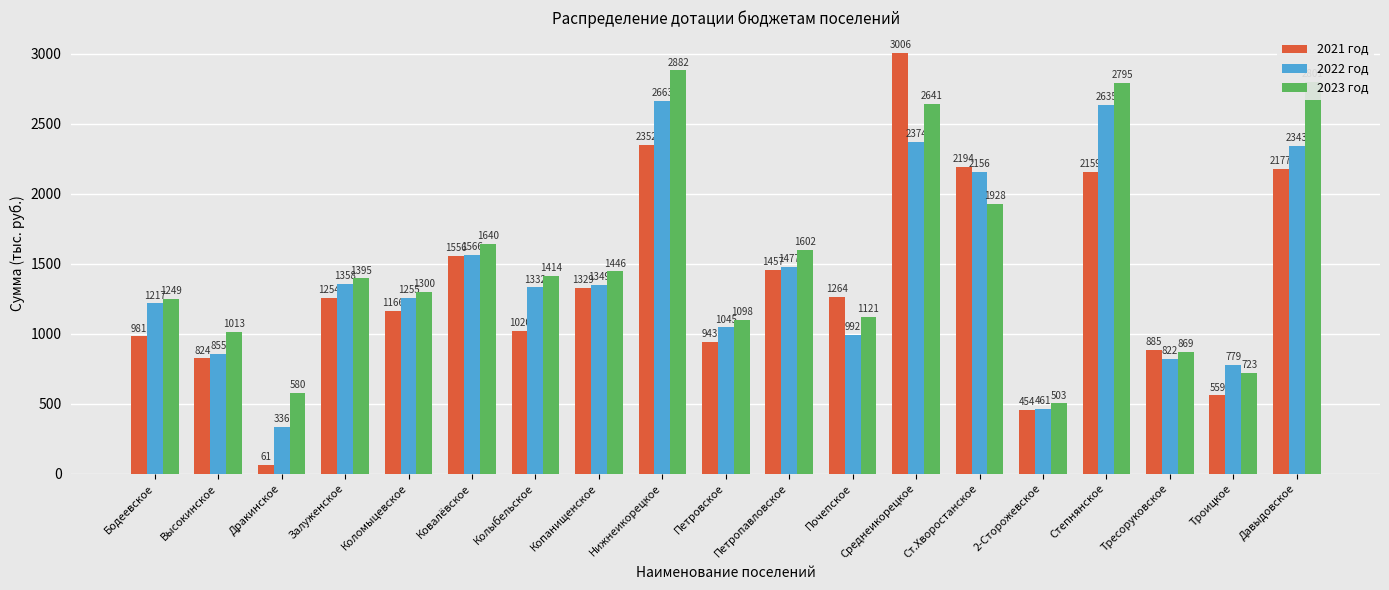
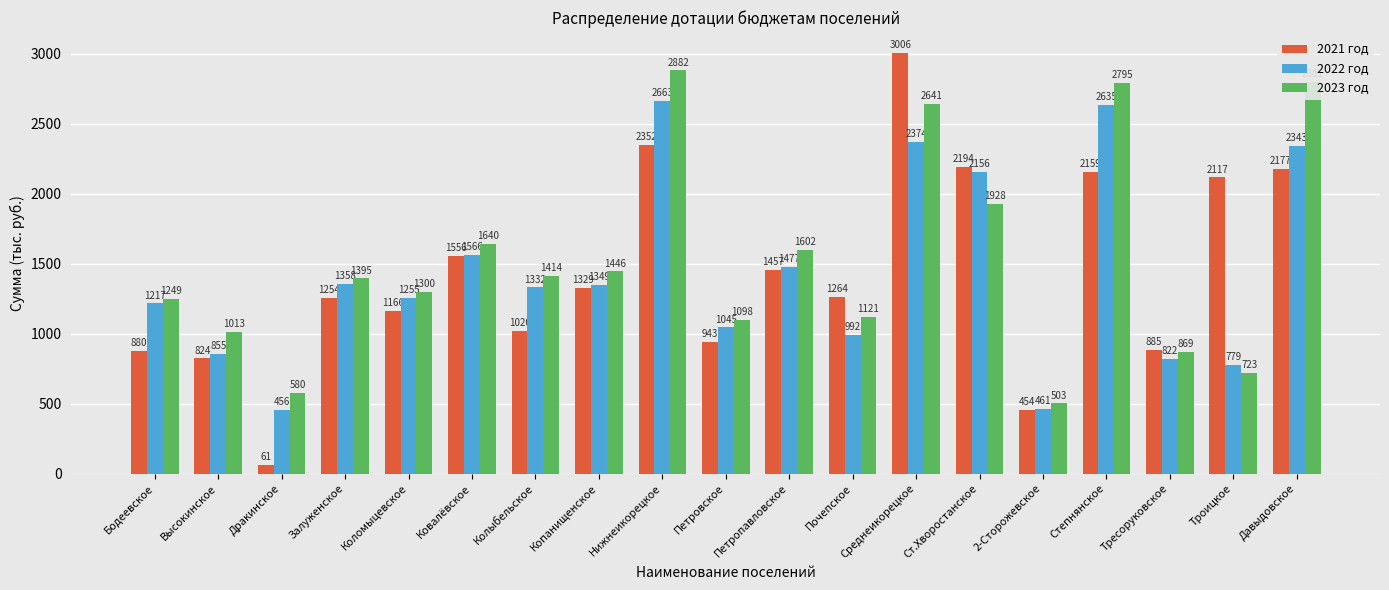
2021 год, Бодеевское: 981 -> 880
2022 год, Дракинское: 336 -> 456
2021 год, Троицкое: 559 -> 2117
